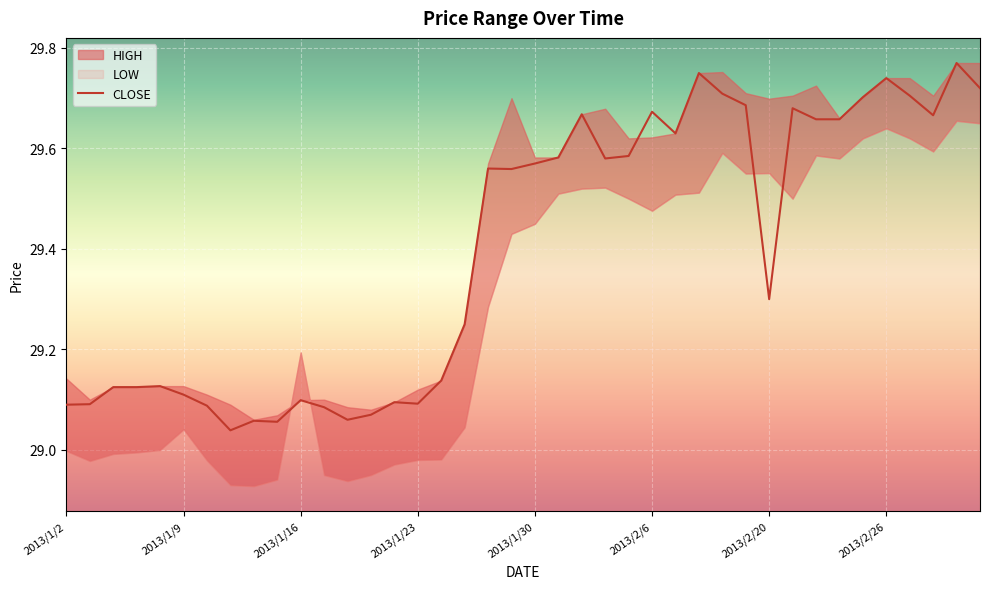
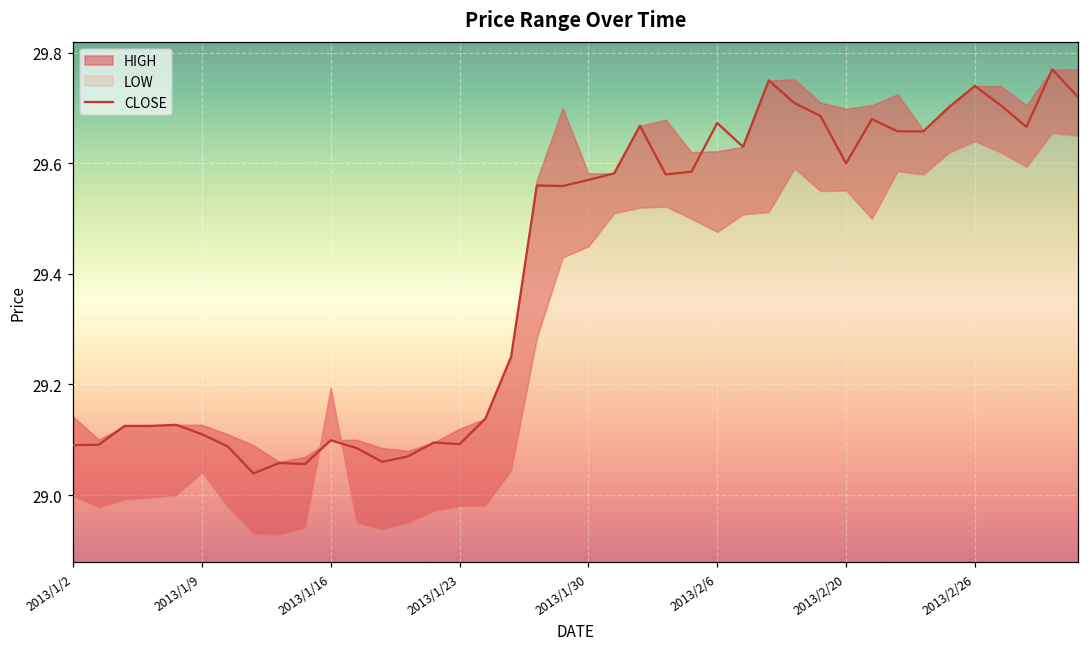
CLOSE, 2013/2/20: 29.3 -> 29.6
